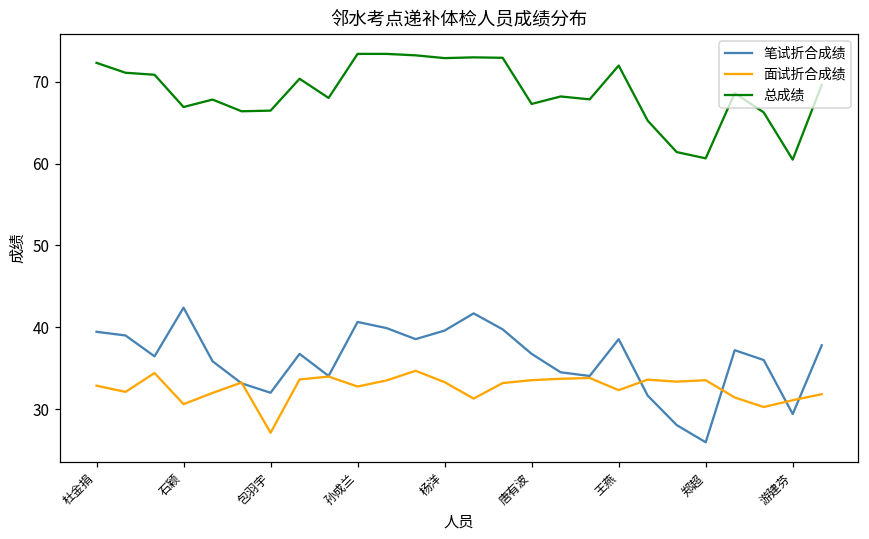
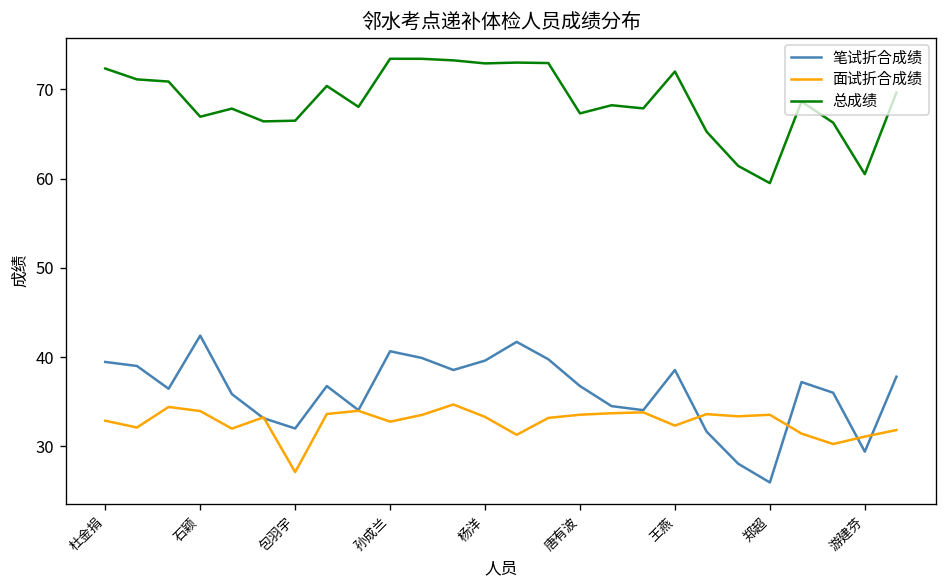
面试折合成绩, 石颖: 31 -> 34
总成绩, 郑超: 61 -> 59
